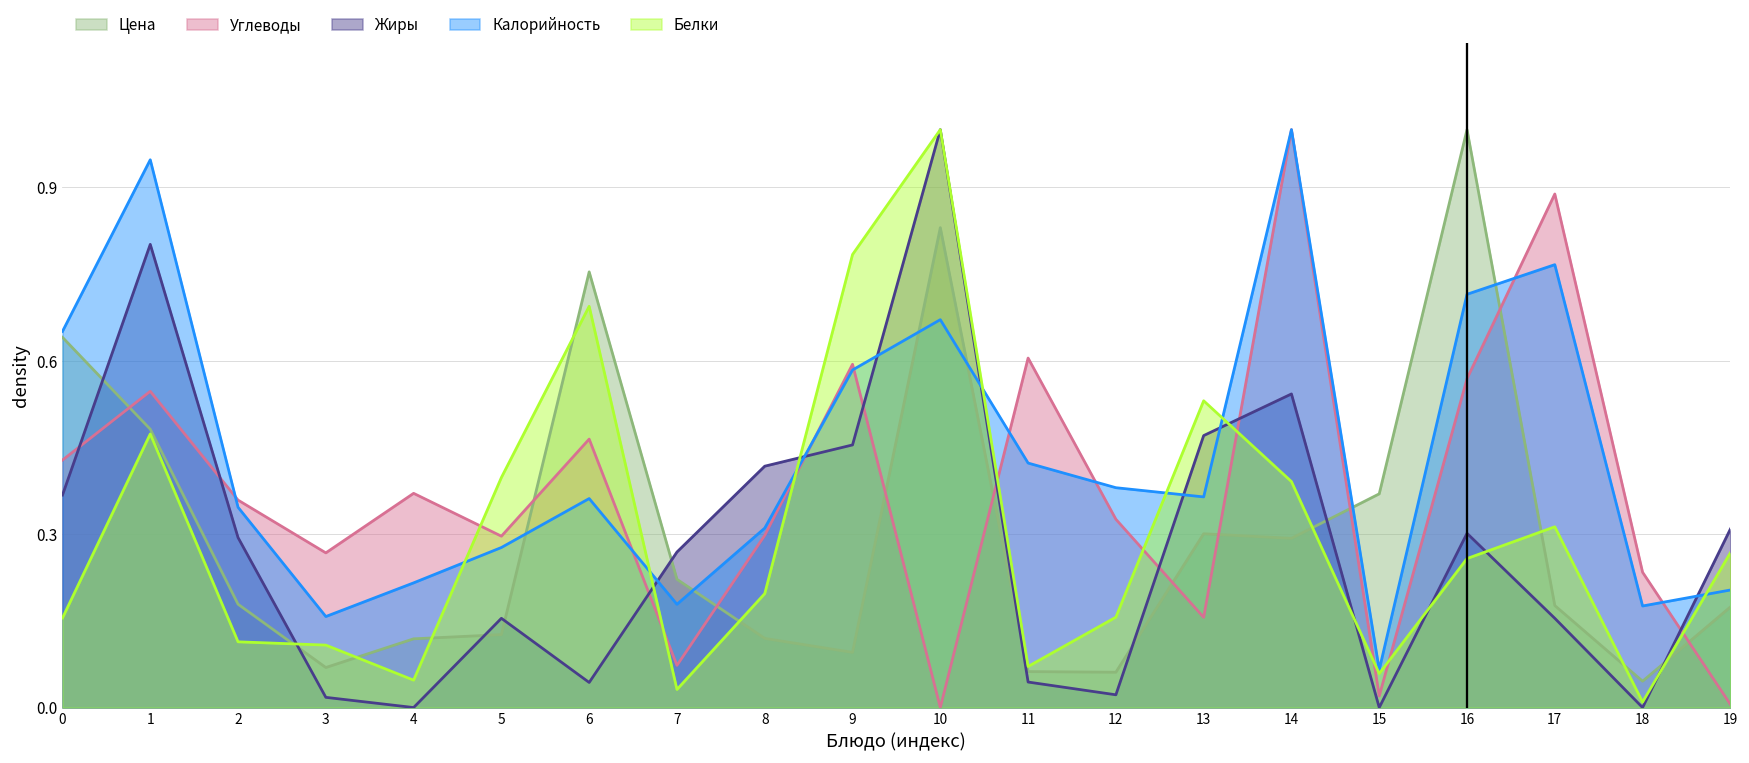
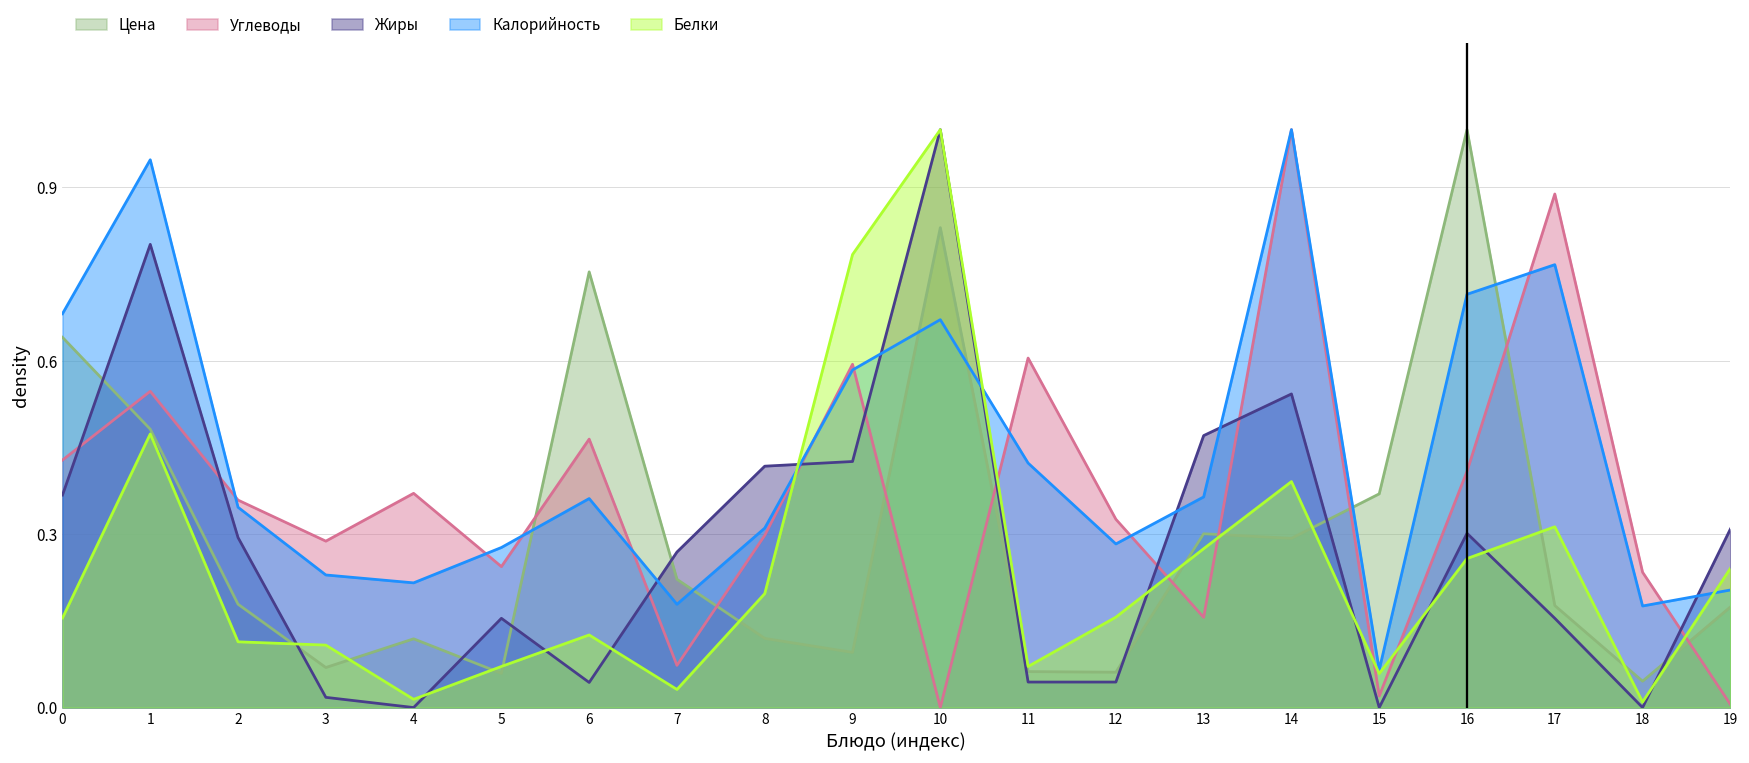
Калорийность, 0: 0.65 -> 0.68
Углеводы, 3: 0.27 -> 0.29
Калорийность, 3: 0.16 -> 0.23
Белки, 4: 0.05 -> 0.01
Цена, 5: 0.13 -> 0.06
Углеводы, 5: 0.30 -> 0.24
Белки, 5: 0.40 -> 0.07
Белки, 6: 0.69 -> 0.13
Жиры, 9: 0.45 -> 0.43
Жиры, 12: 0.02 -> 0.04
Калорийность, 12: 0.38 -> 0.28
Белки, 13: 0.53 -> 0.27
Углеводы, 16: 0.57 -> 0.41
Белки, 19: 0.27 -> 0.24
